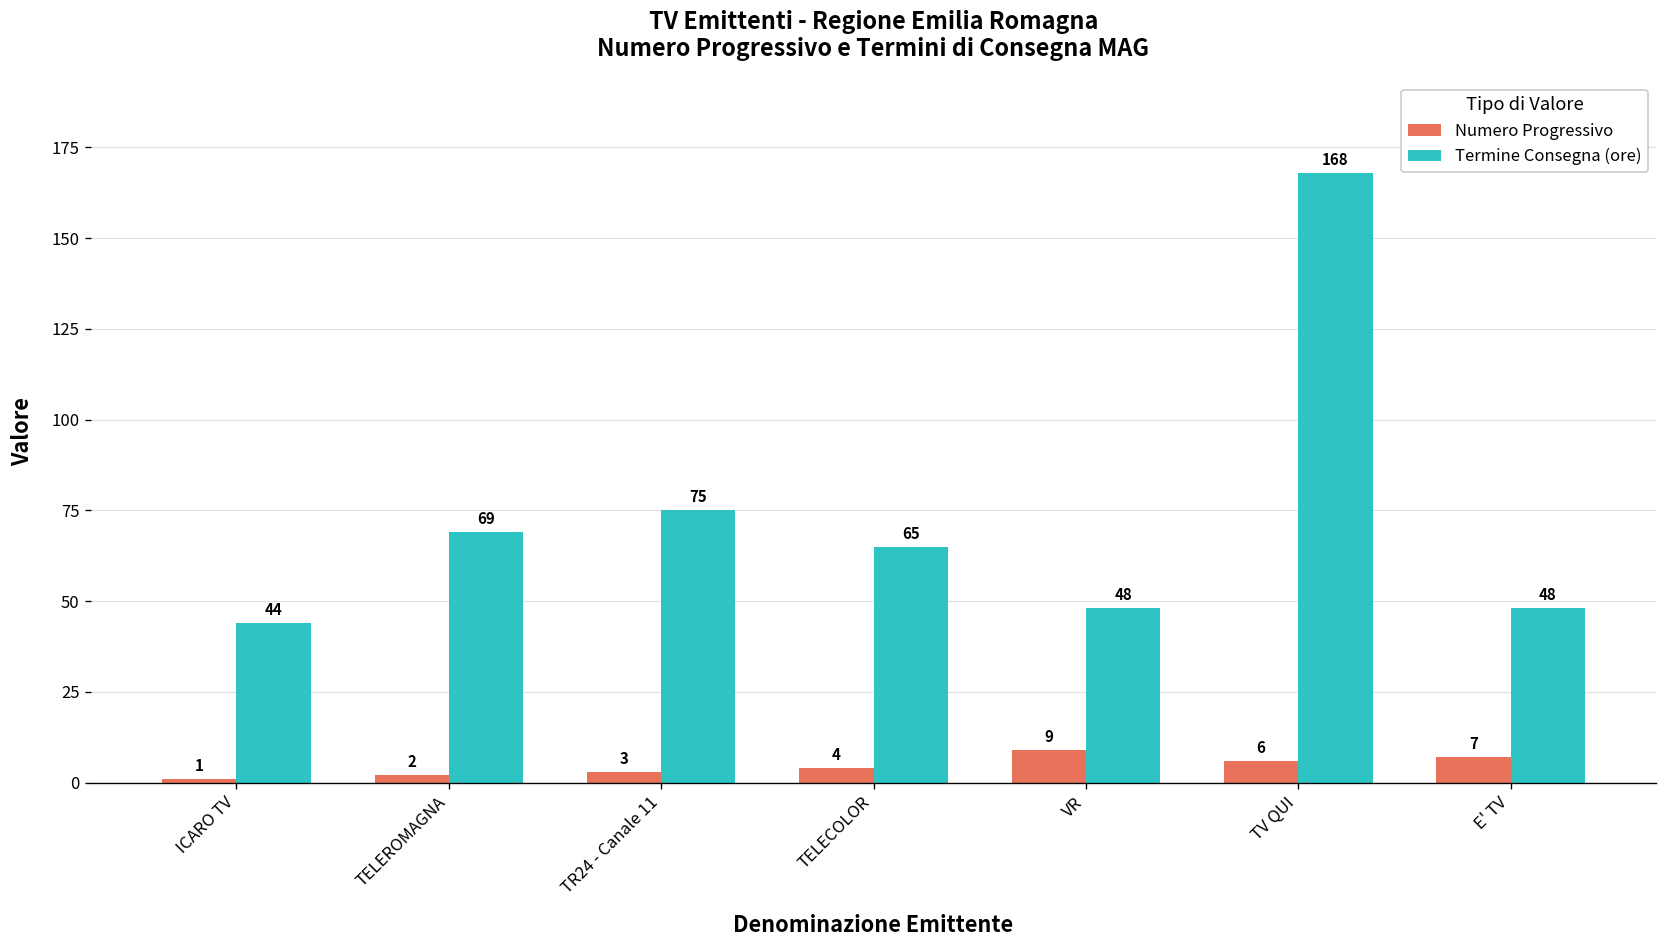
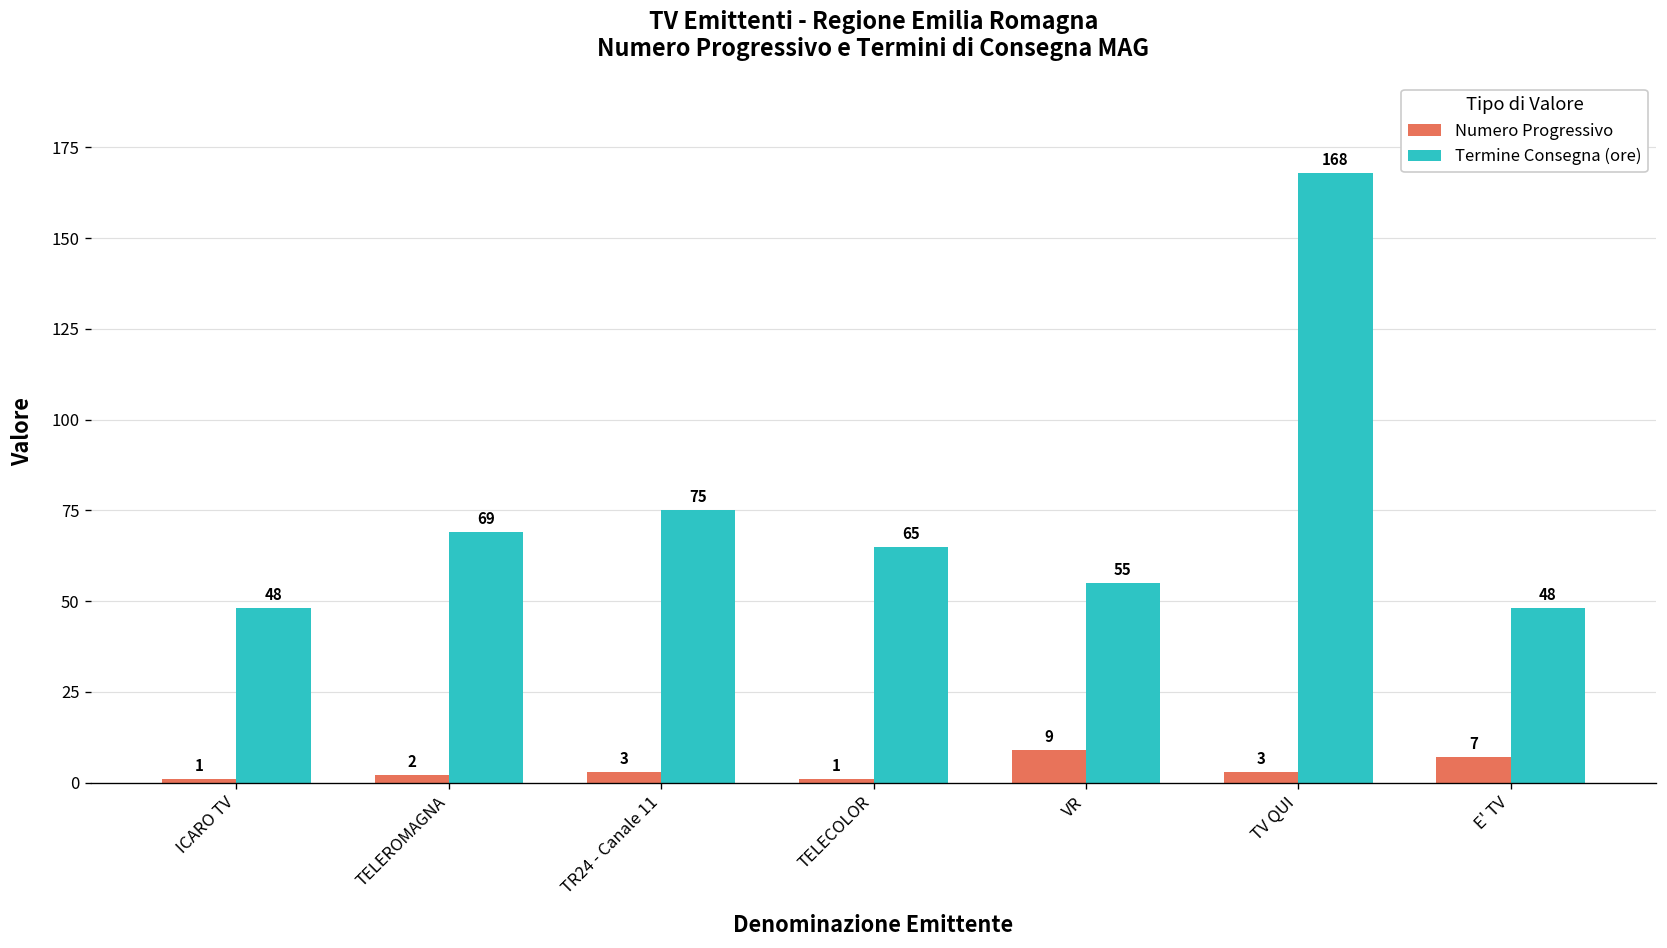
Termine Consegna (ore), ICARO TV: 44 -> 48
Numero Progressivo, TELECOLOR: 4 -> 1
Termine Consegna (ore), VR: 48 -> 55
Numero Progressivo, TV QUI: 6 -> 3
